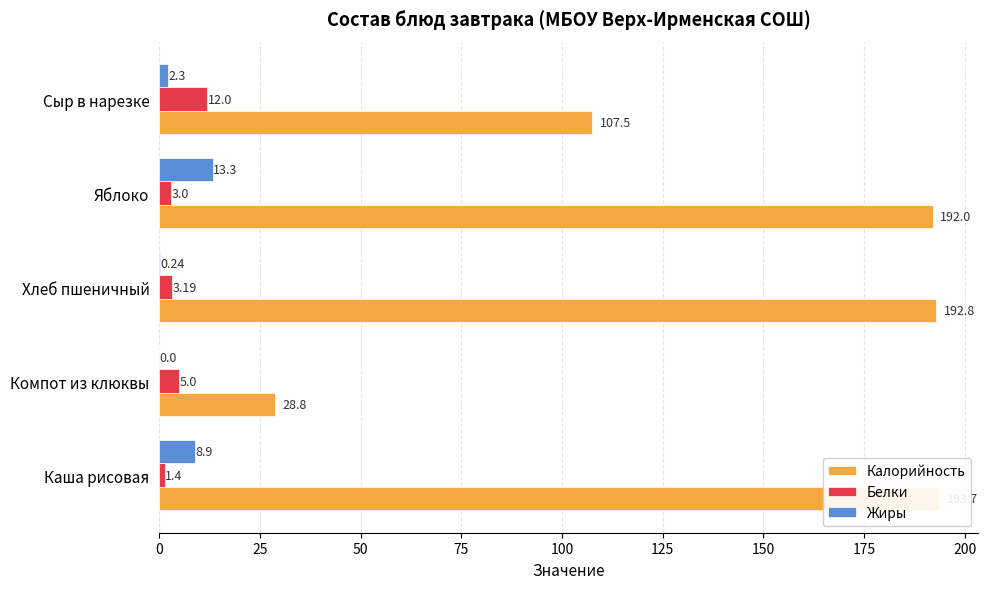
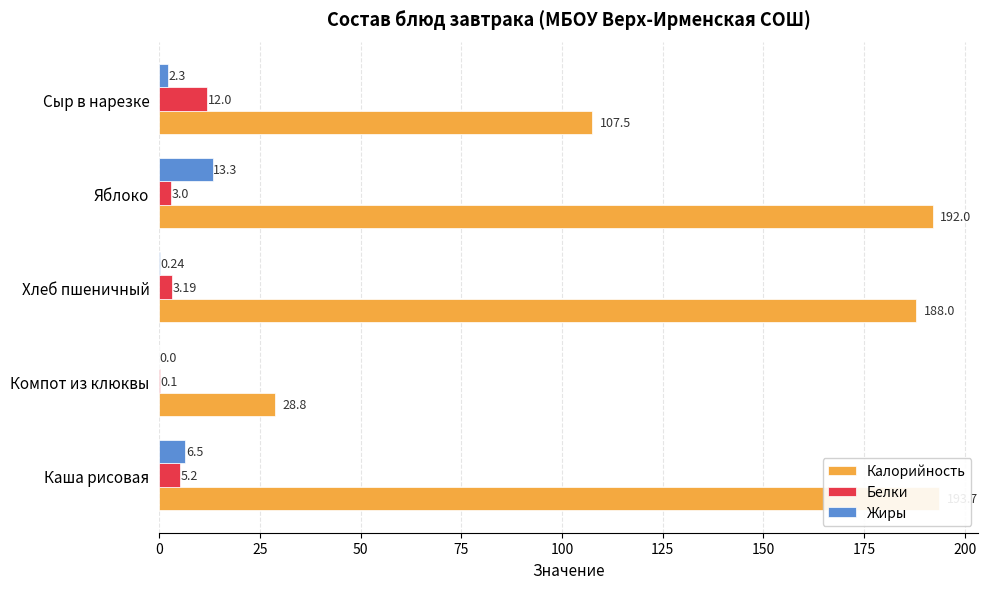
Калорийность, Хлеб пшеничный: 192.8 -> 188.0
Белки, Компот из клюквы: 5.0 -> 0.1
Жиры, Каша рисовая: 8.9 -> 6.5
Белки, Каша рисовая: 1.4 -> 5.2
